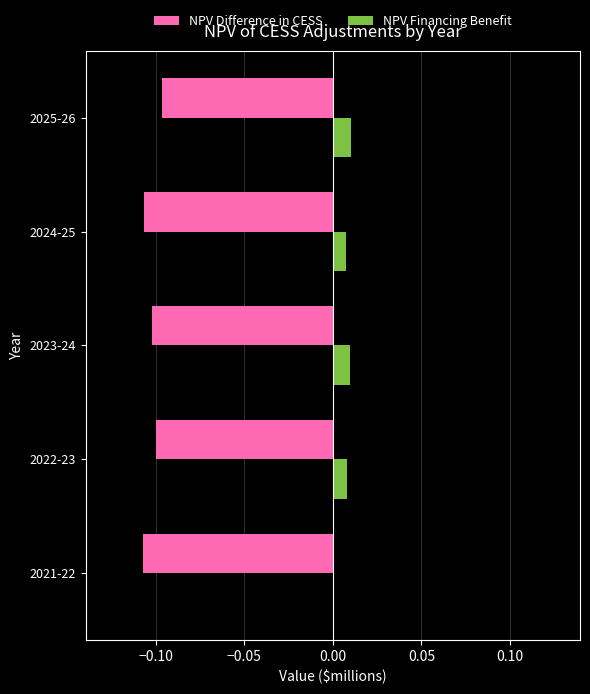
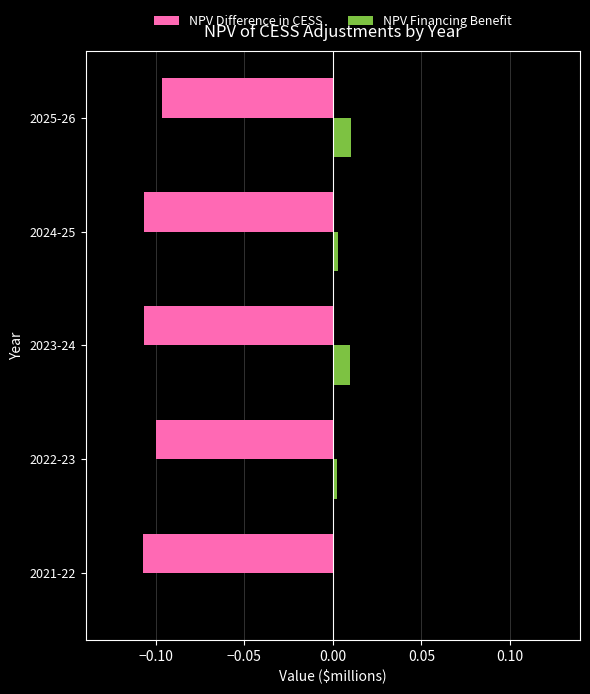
NPV Financing Benefit, 2024-25: 0.008 -> 0.003
NPV Difference in CESS, 2023-24: -0.102 -> -0.107
NPV Financing Benefit, 2022-23: 0.008 -> 0.003
